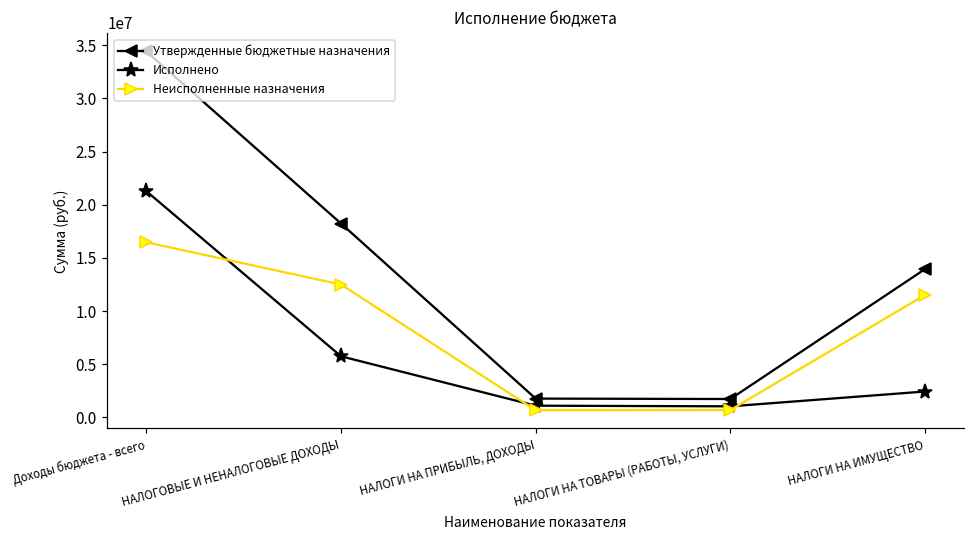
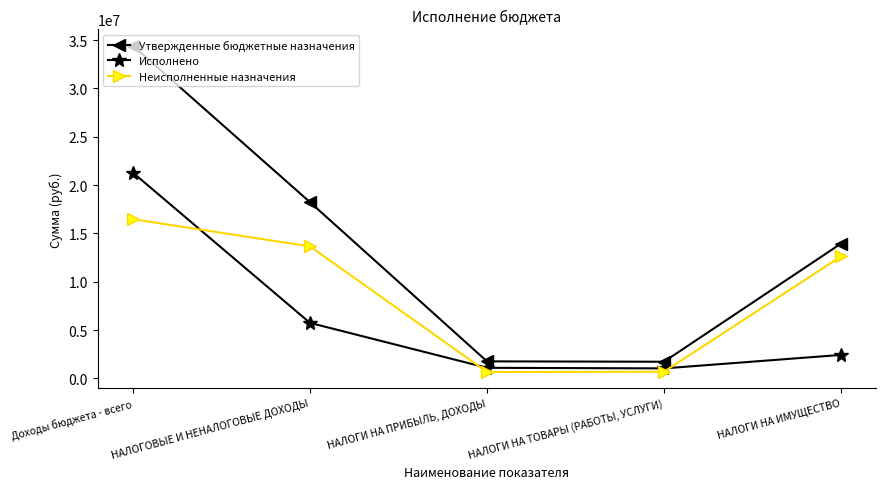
Неисполненные назначения, НАЛОГОВЫЕ И НЕНАЛОГОВЫЕ ДОХОДЫ: 12000000 -> 14000000
Неисполненные назначения, НАЛОГИ НА ИМУЩЕСТВО: 12000000 -> 13000000
